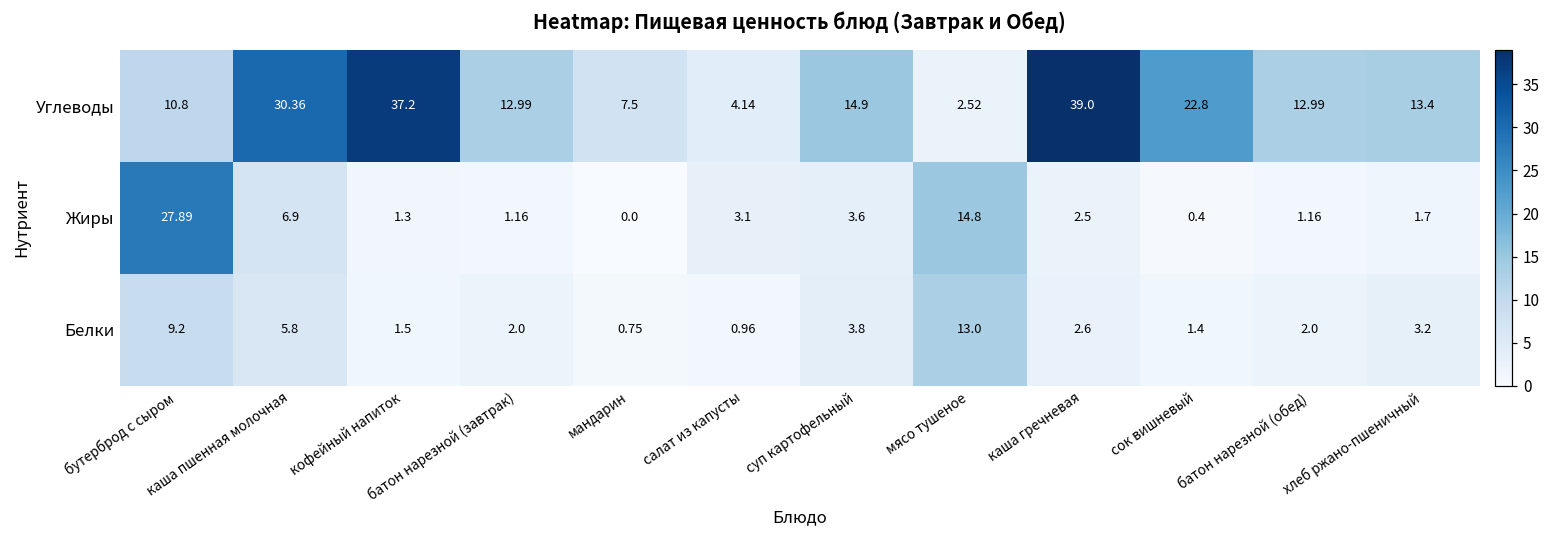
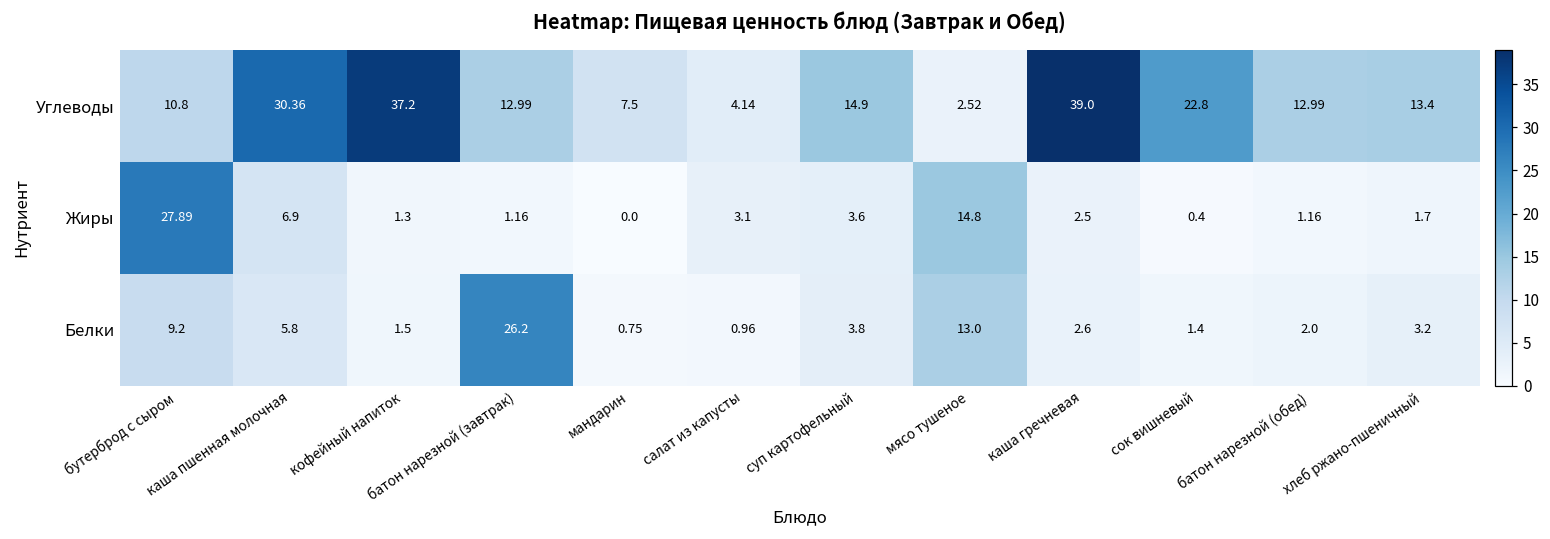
Белки, батон нарезной (завтрак): 2.0 -> 26.2
